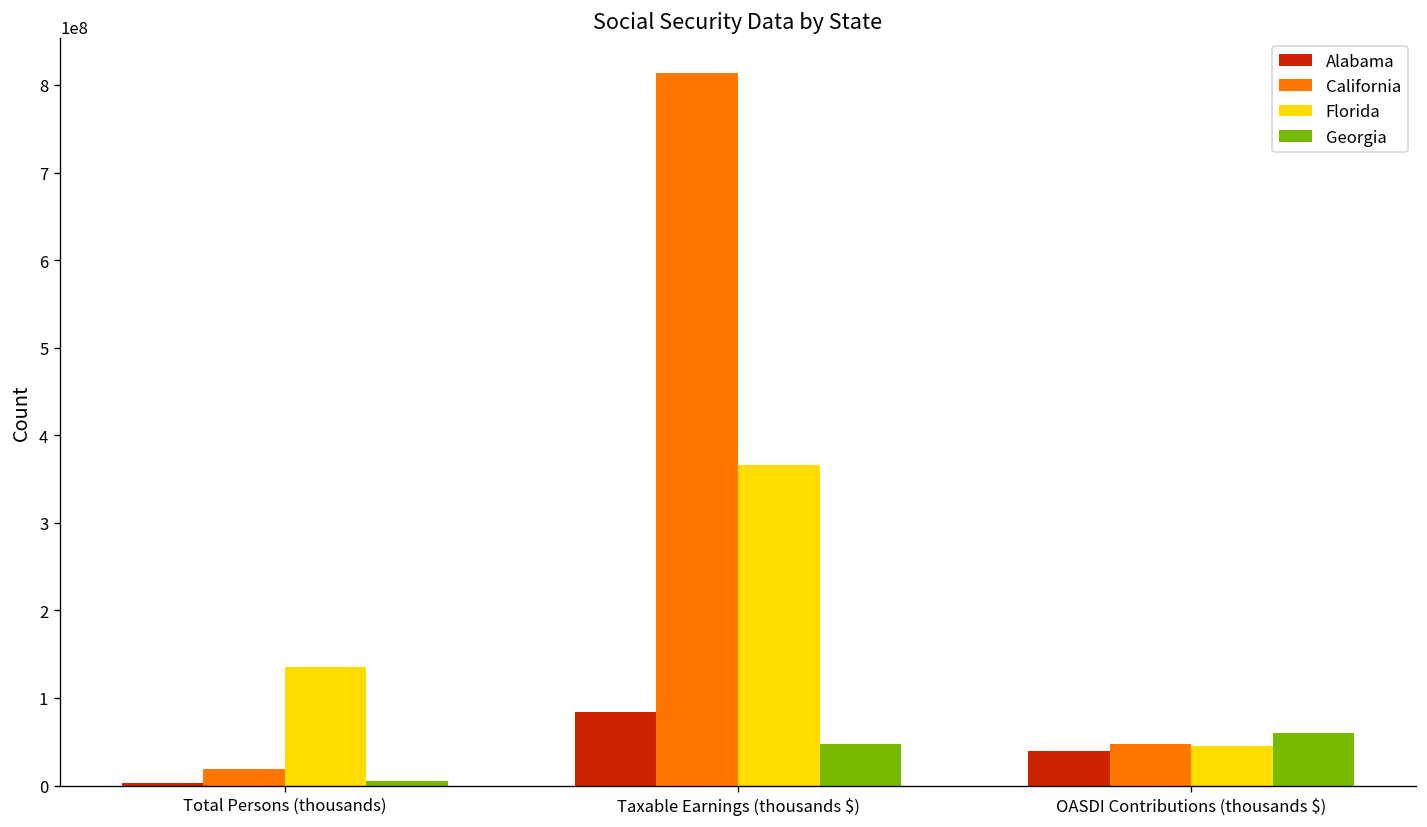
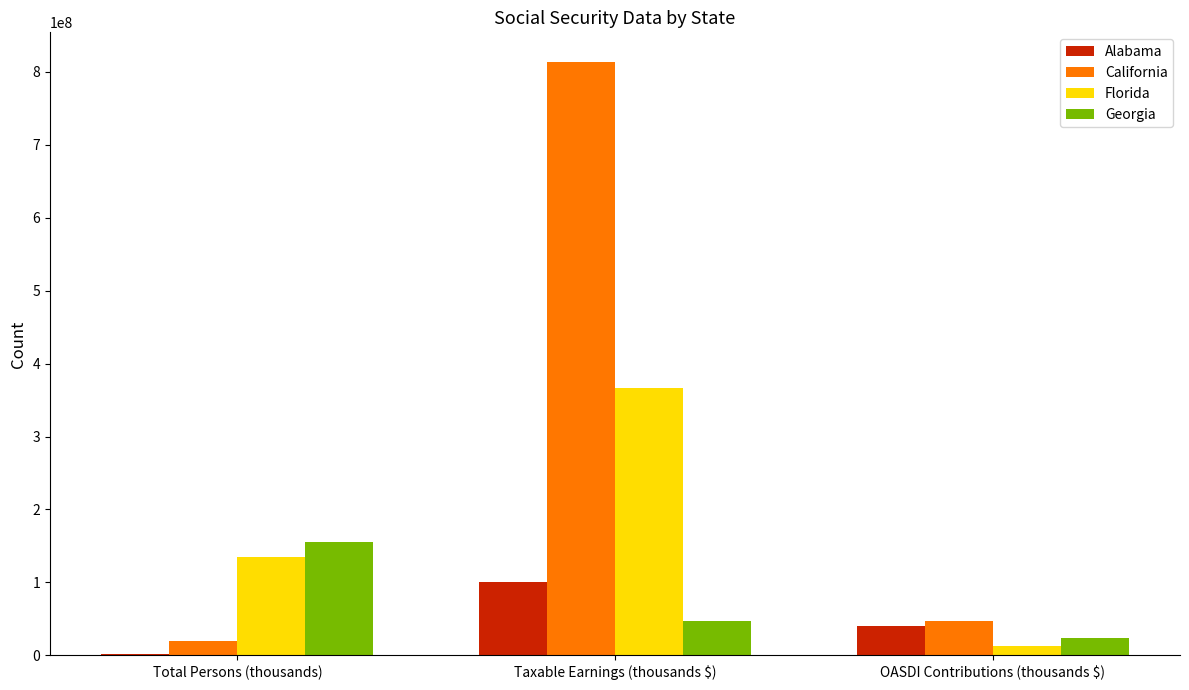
Georgia, Total Persons (thousands): 10000000 -> 160000000
Alabama, Taxable Earnings (thousands $): 80000000 -> 100000000
Florida, OASDI Contributions (thousands $): 50000000 -> 10000000
Georgia, OASDI Contributions (thousands $): 60000000 -> 20000000
